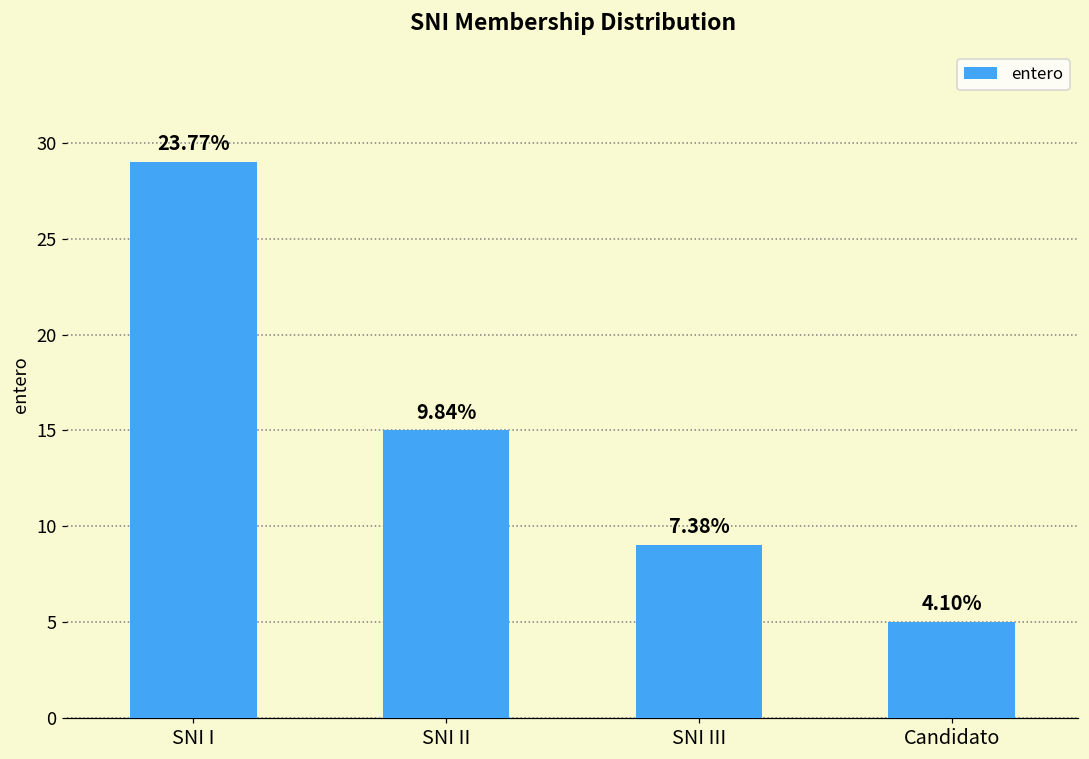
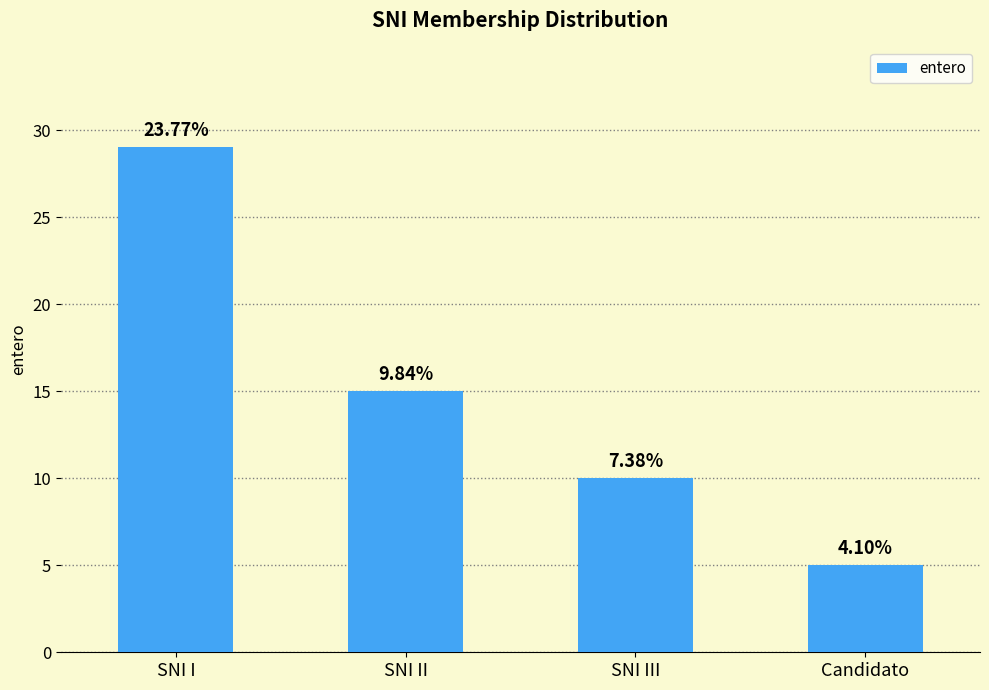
SNI III: 9 -> 10
